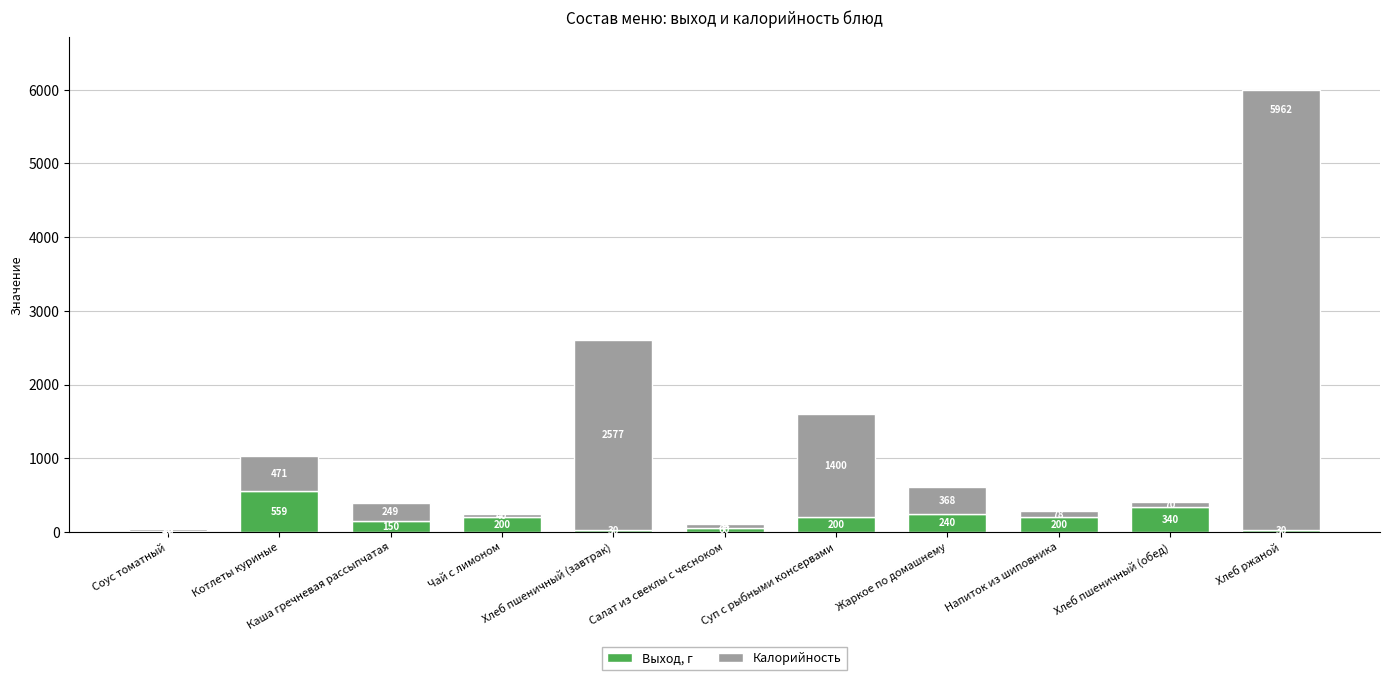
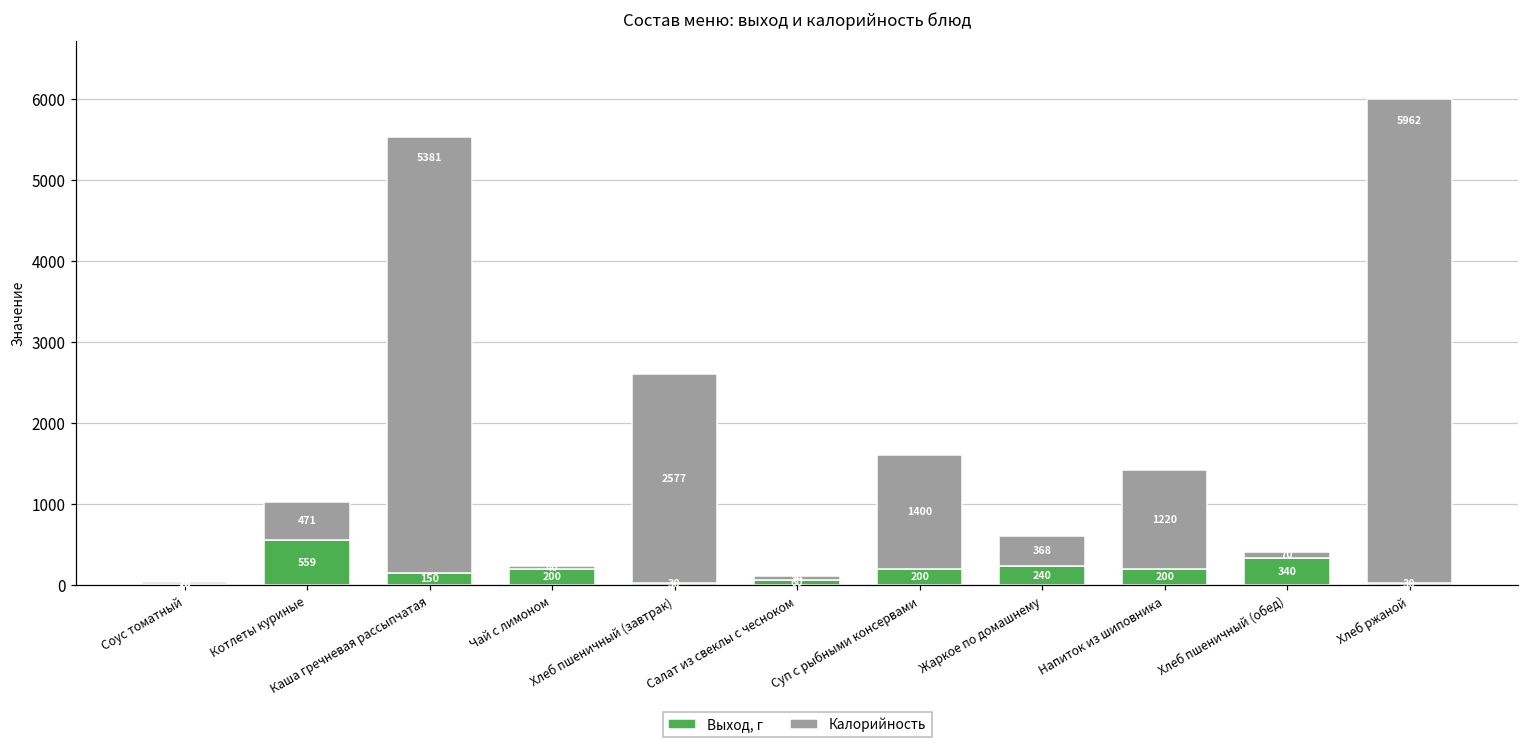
Калорийность, Каша гречневая рассыпчатая: 249 -> 5381
Калорийность, Напиток из шиповника: 100 -> 1200
